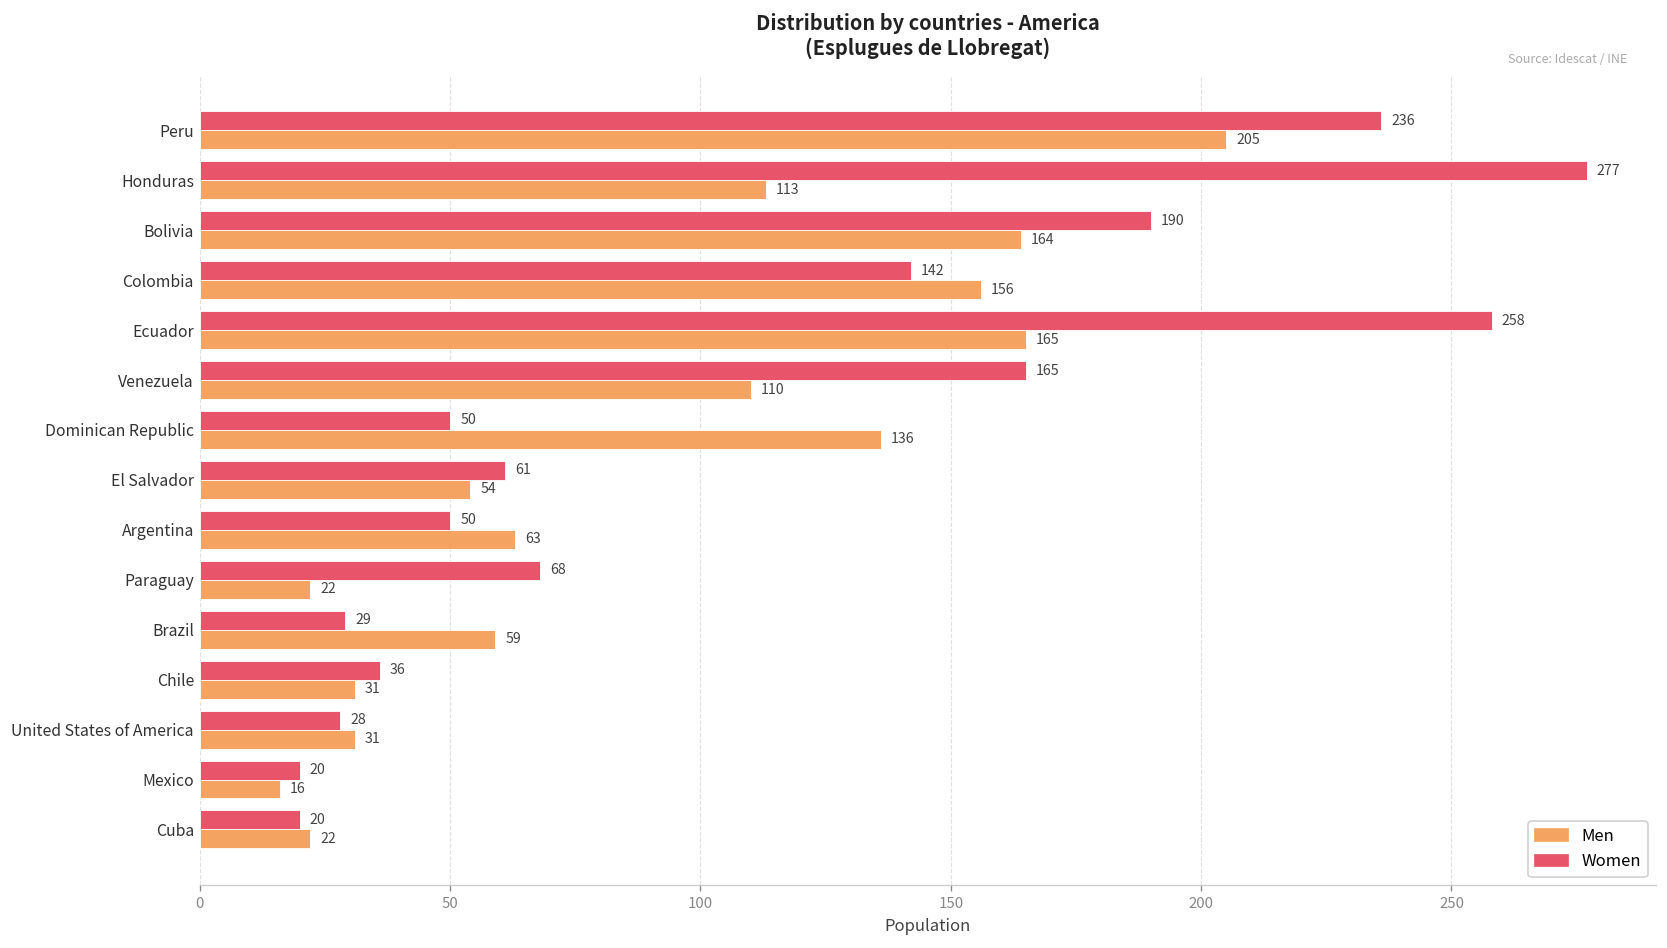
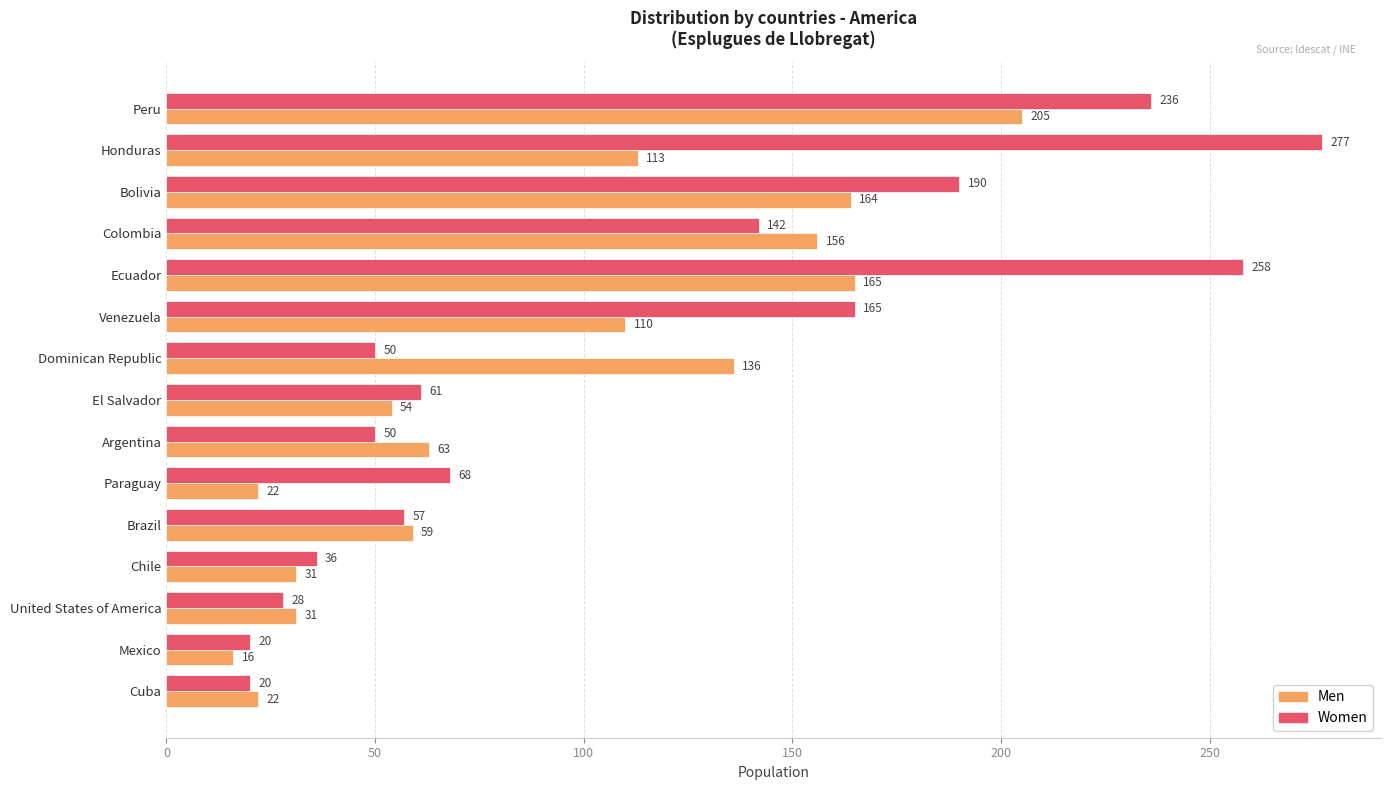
Women, Brazil: 29 -> 57
